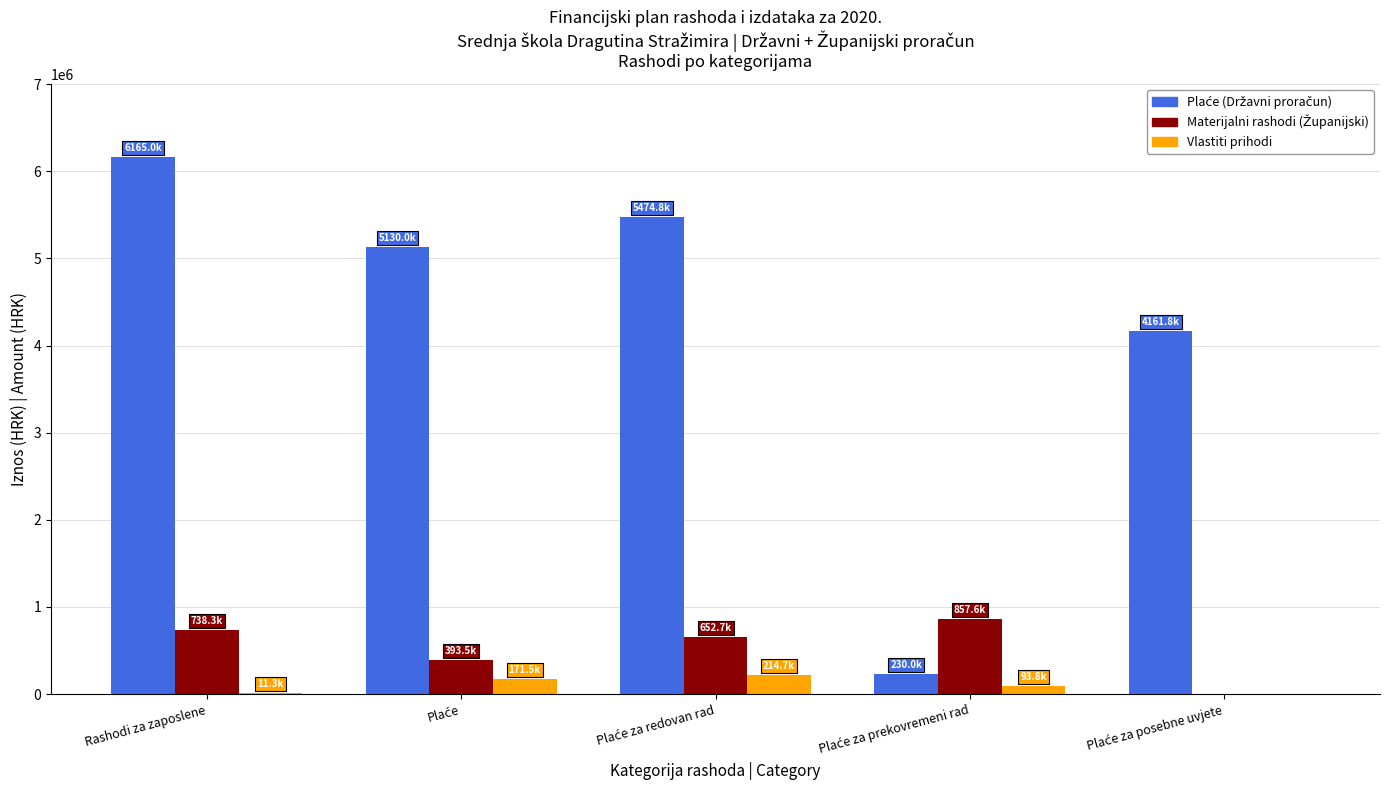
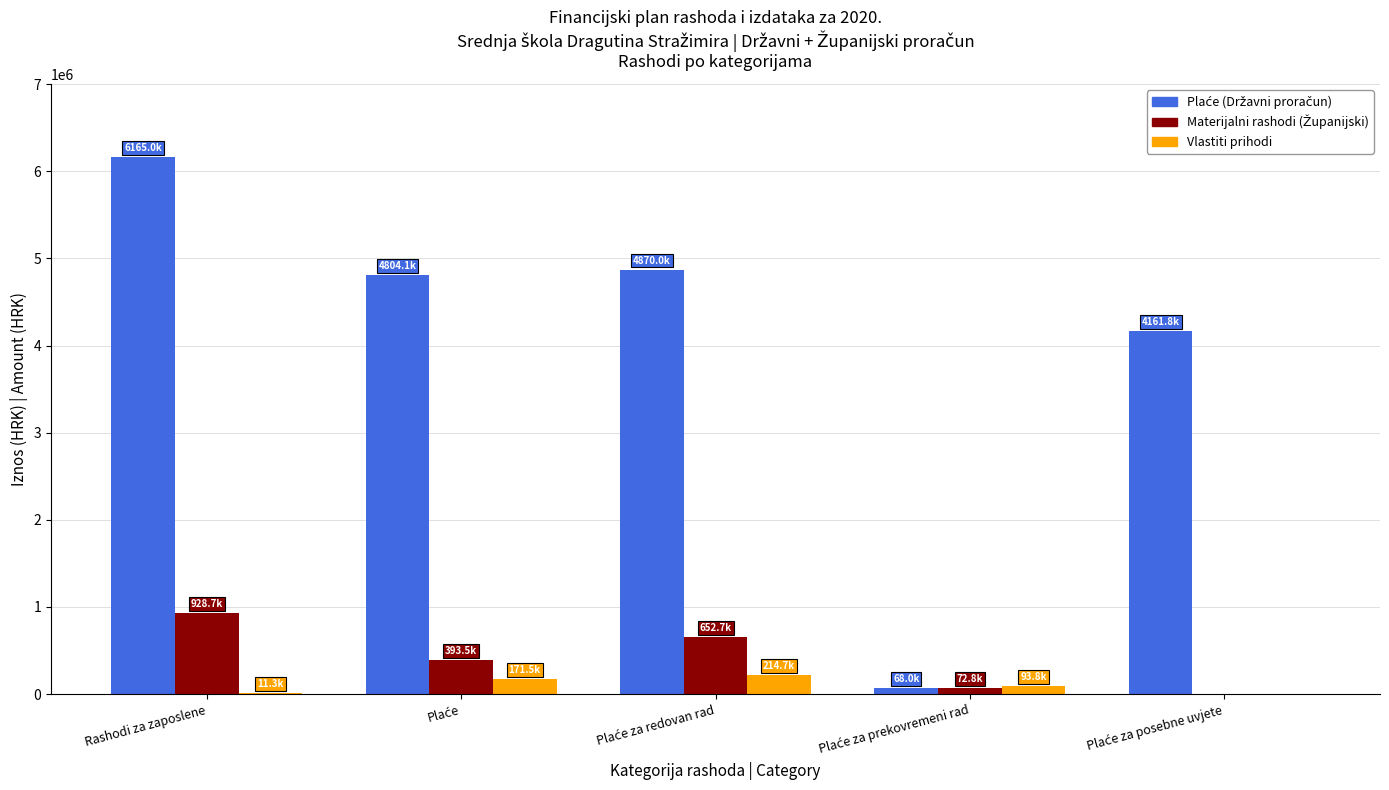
Materijalni rashodi (Županijski), Rashodi za zaposlene: 738.3k -> 928.7k
Plaće (Državni proračun), Plaće: 5130.0k -> 4804.1k
Plaće (Državni proračun), Plaće za redovan rad: 5474.8k -> 4870.0k
Plaće (Državni proračun), Plaće za prekovremeni rad: 230.0k -> 68.0k
Materijalni rashodi (Županijski), Plaće za prekovremeni rad: 857.6k -> 72.8k
